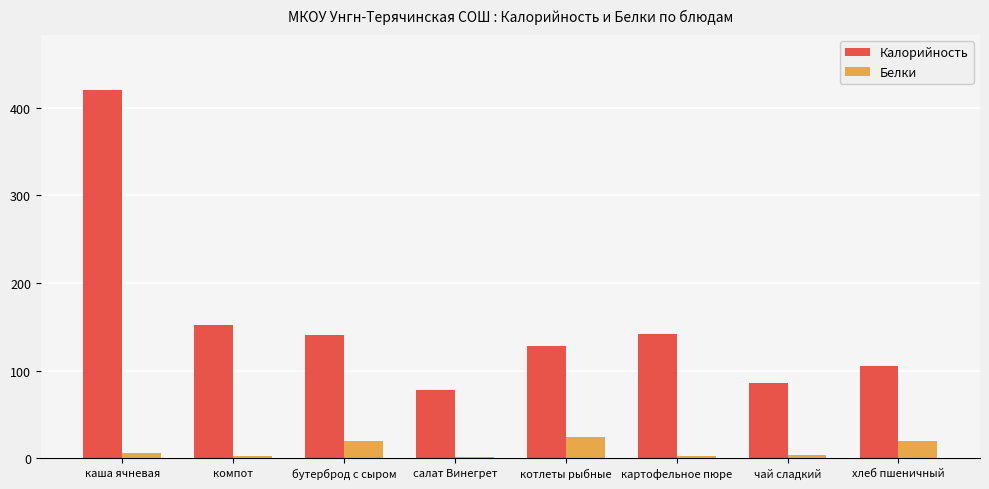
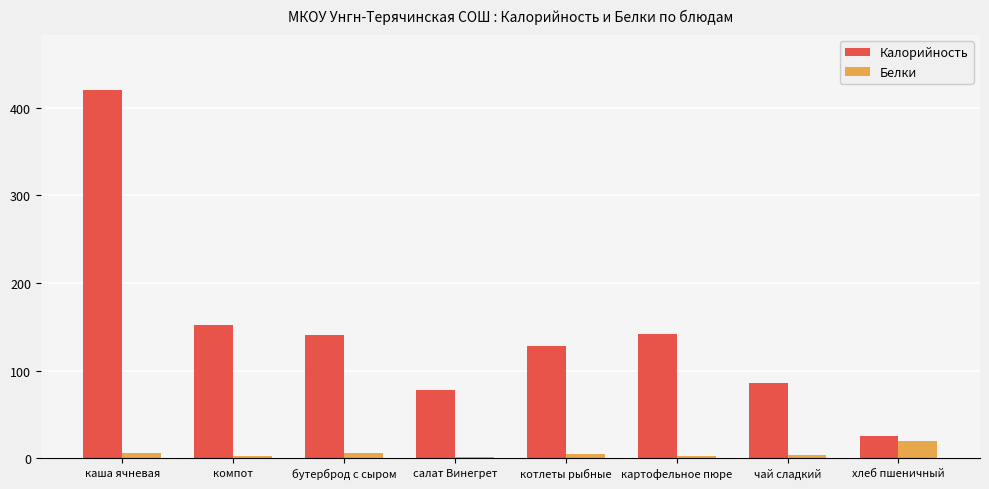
Белки, бутерброд с сыром: 20 -> 10
Белки, котлеты рыбные: 20 -> 10
Калорийность, хлеб пшеничный: 110 -> 30
